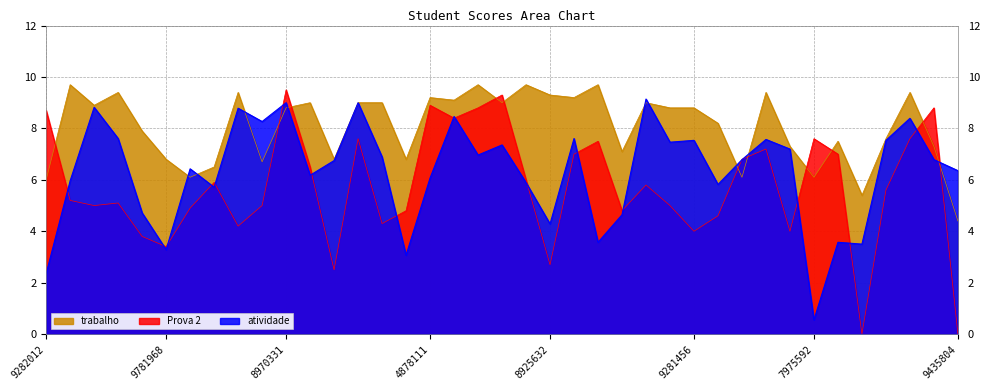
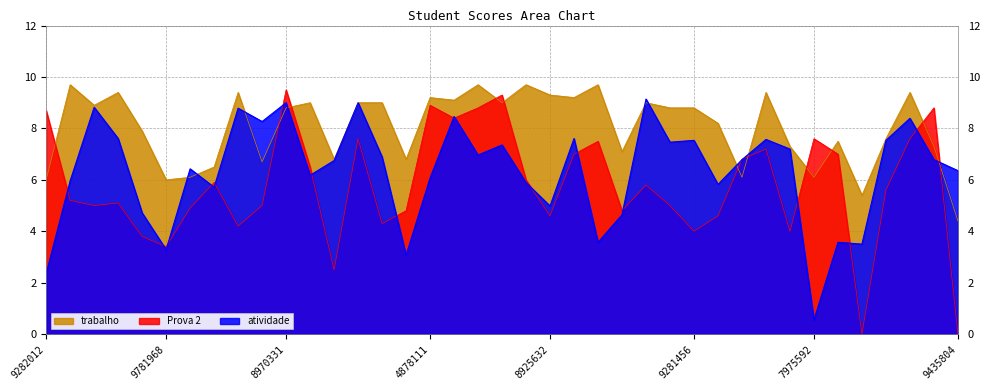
trabalho, 9781968: 6.8 -> 6.0
Prova 2, 8925632: 2.7 -> 4.6
atividade, 8925632: 4.3 -> 5.0
